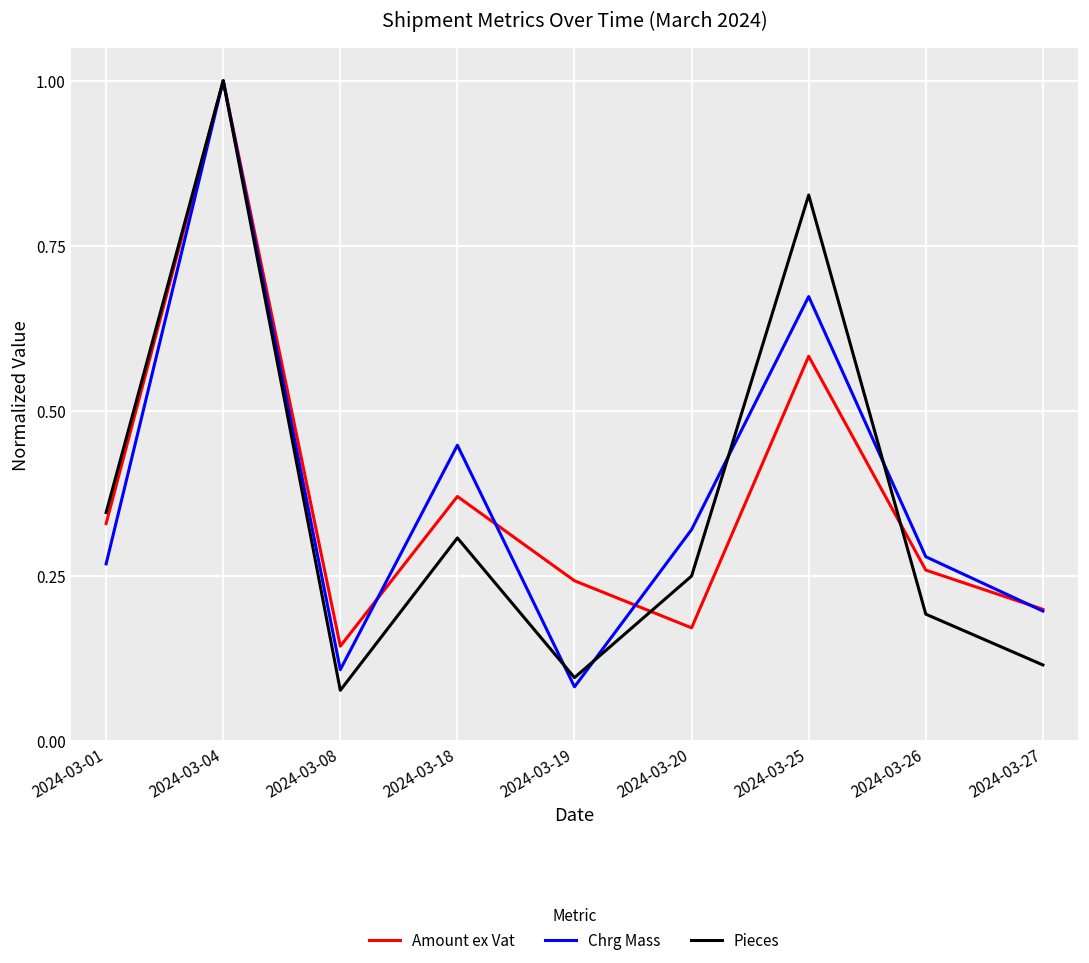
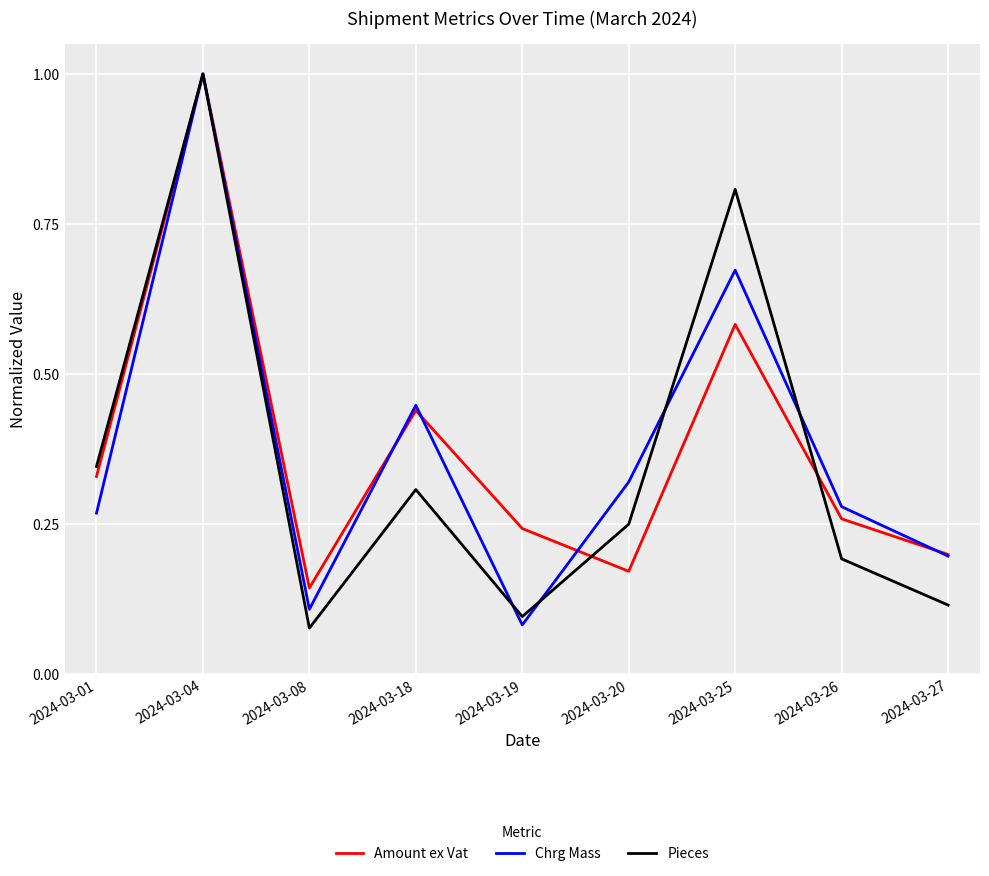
Amount ex Vat, 2024-03-18: 0.37 -> 0.44
Pieces, 2024-03-25: 0.83 -> 0.81
